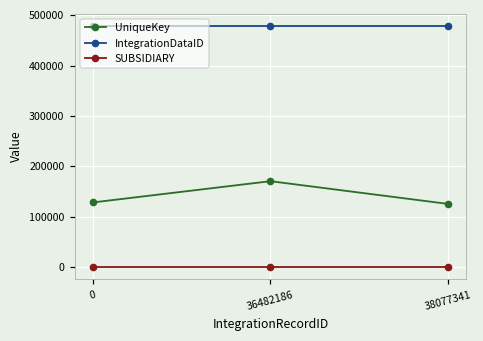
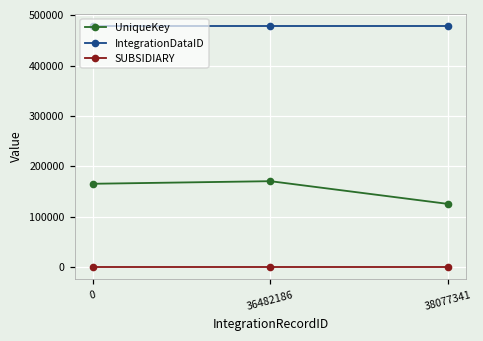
UniqueKey, 0: 130000 -> 170000
